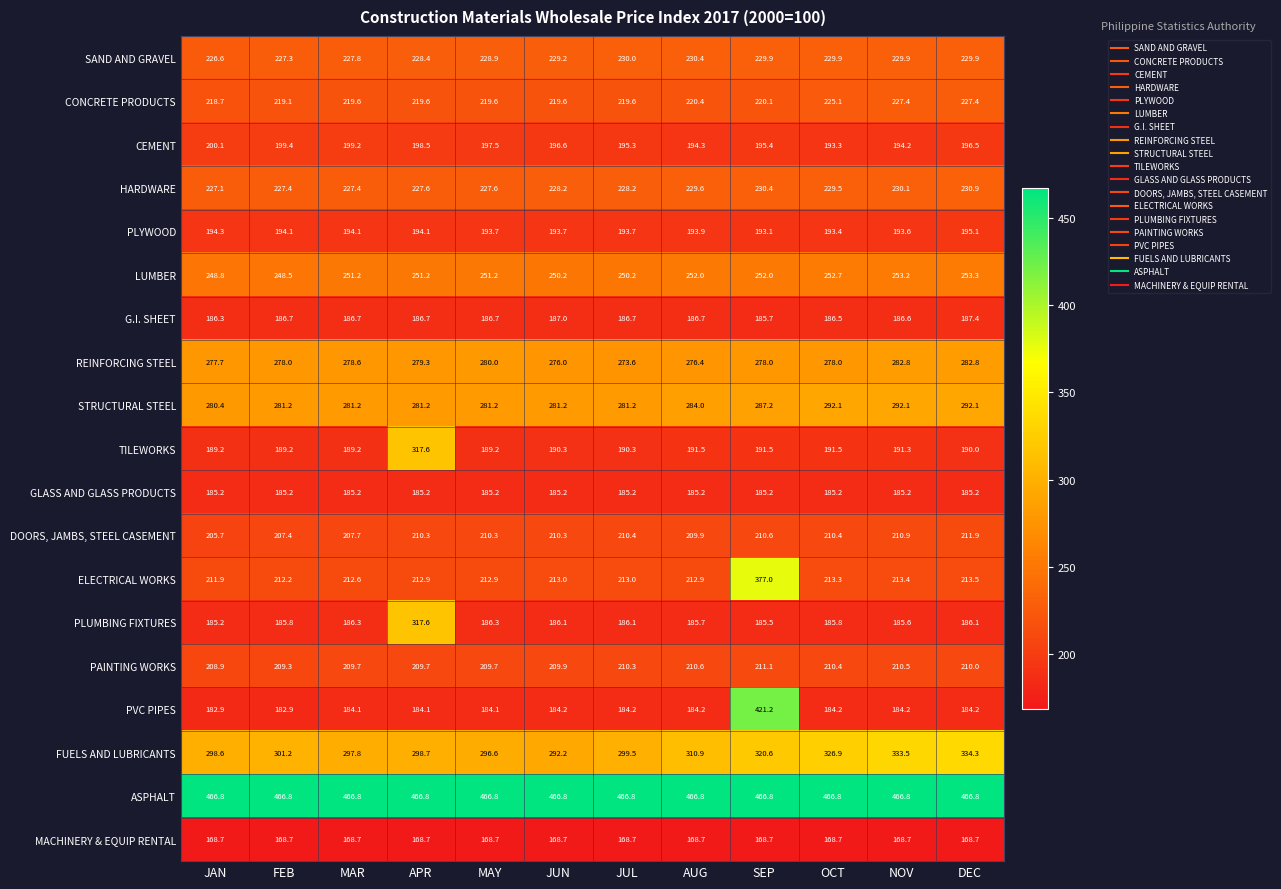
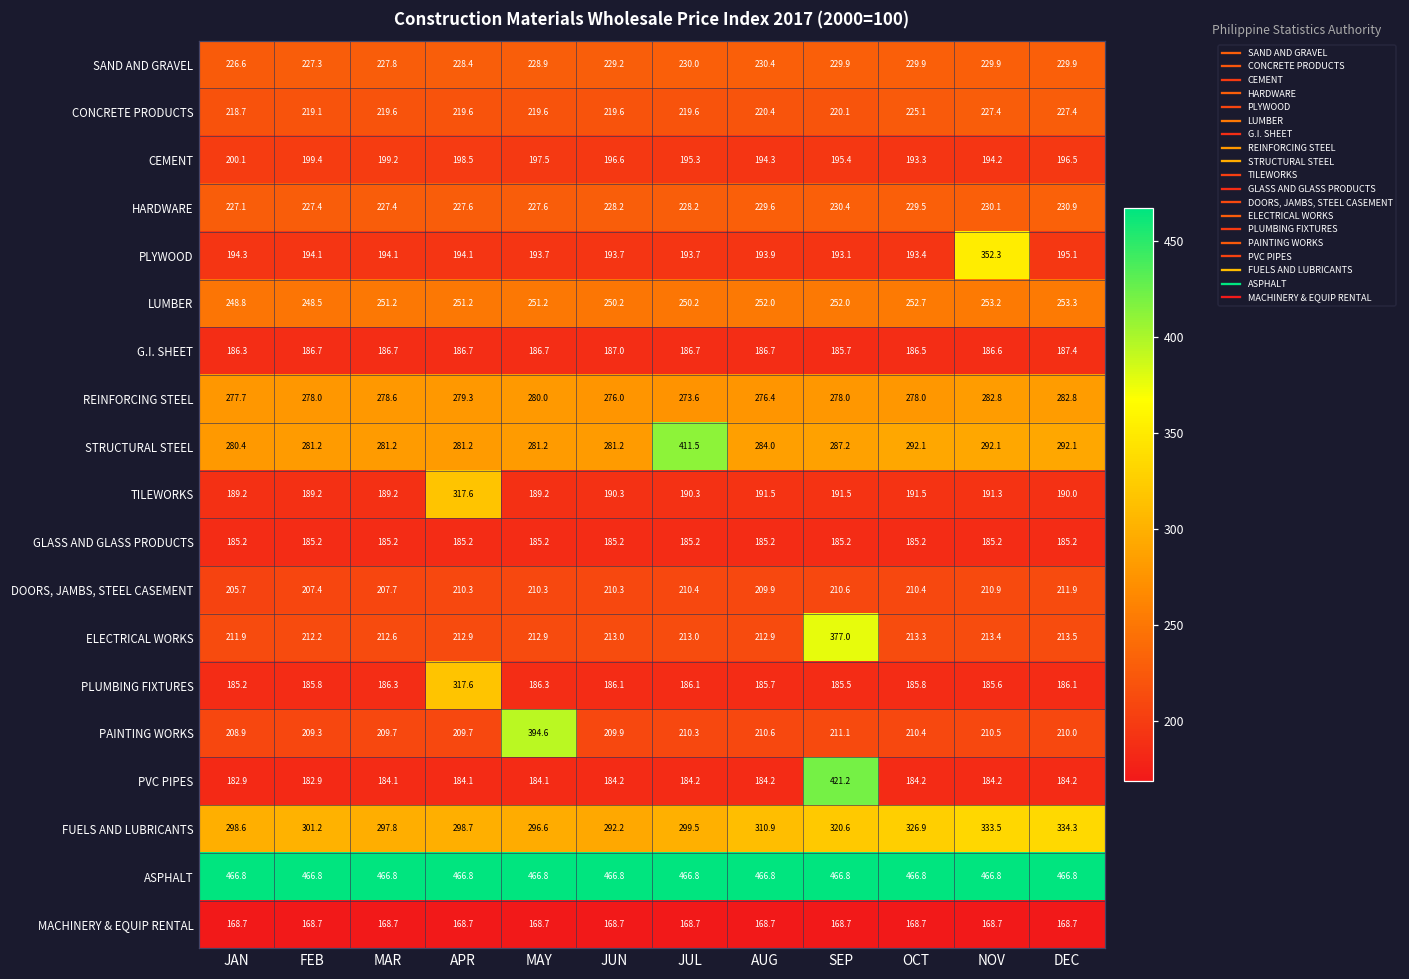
PLYWOOD, NOV: 193.6 -> 352.3
STRUCTURAL STEEL, JUL: 281.2 -> 411.5
PAINTING WORKS, MAY: 209.7 -> 394.6
